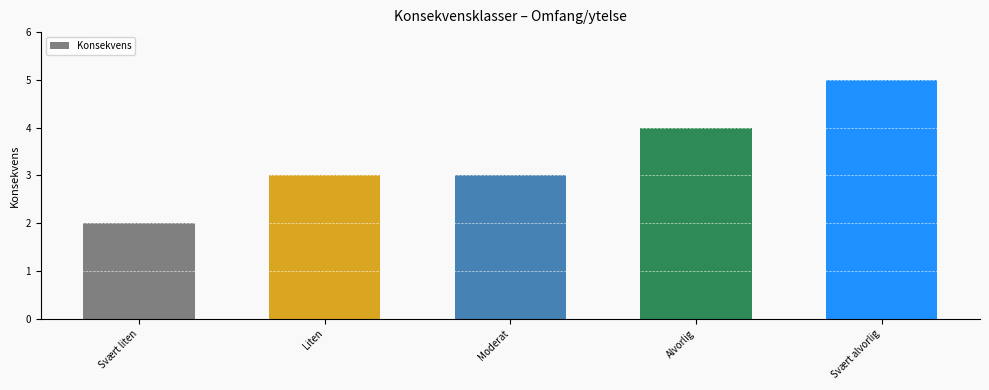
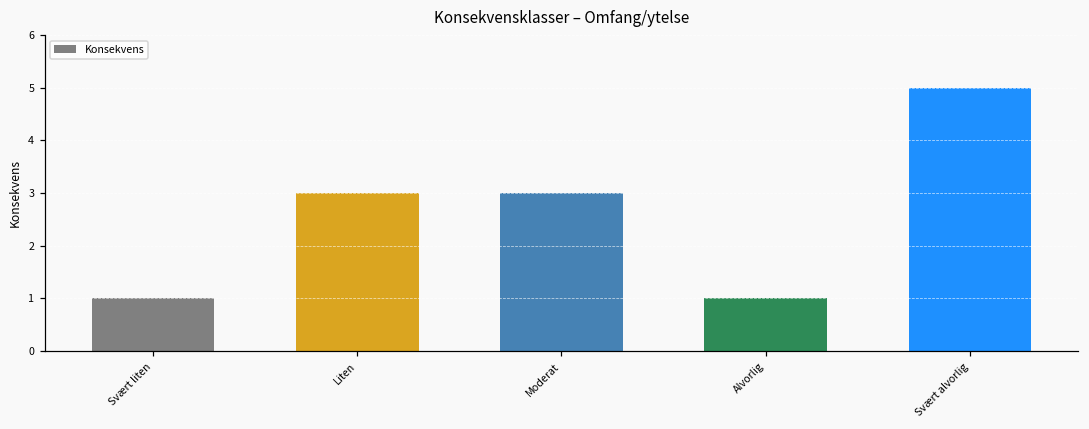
Svært liten: 2 -> 1
Alvorlig: 4 -> 1
